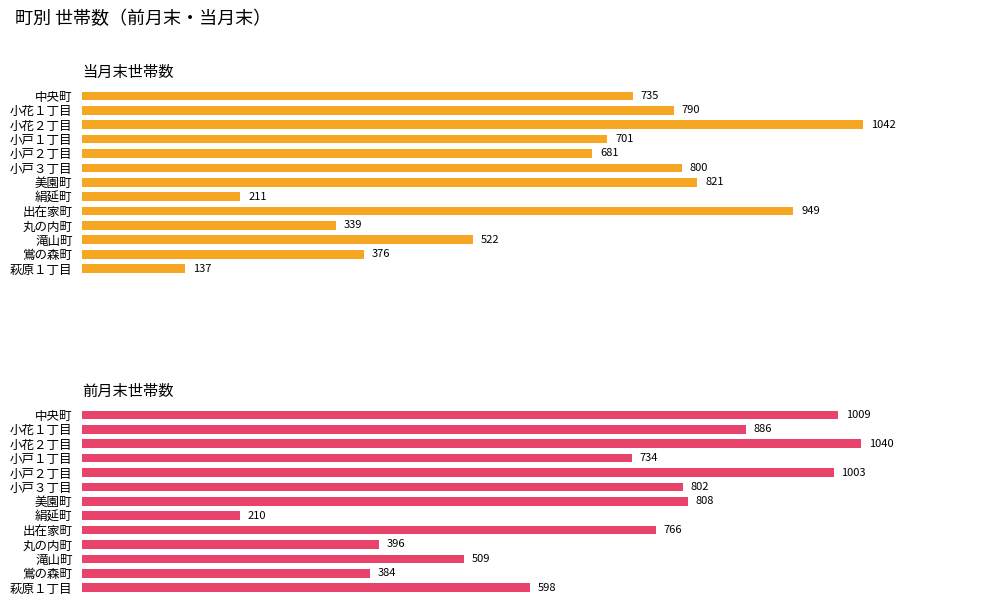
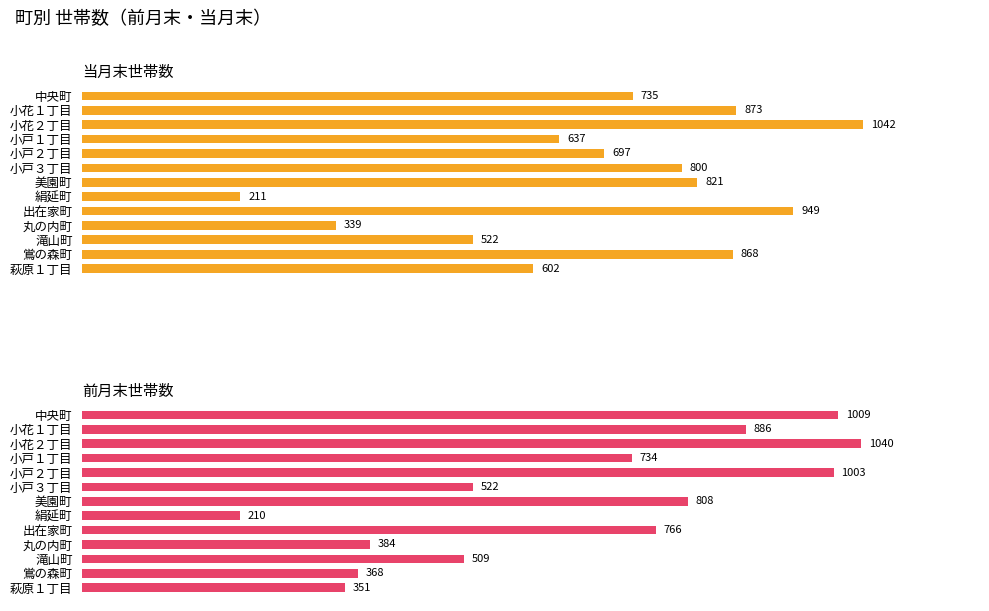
当月末世帯数, 小花１丁目: 790 -> 873
当月末世帯数, 小戸１丁目: 701 -> 637
当月末世帯数, 小戸２丁目: 681 -> 697
当月末世帯数, 鴬の森町: 376 -> 868
当月末世帯数, 萩原１丁目: 137 -> 602
前月末世帯数, 小戸３丁目: 802 -> 522
前月末世帯数, 丸の内町: 396 -> 384
前月末世帯数, 鴬の森町: 384 -> 368
前月末世帯数, 萩原１丁目: 598 -> 351
